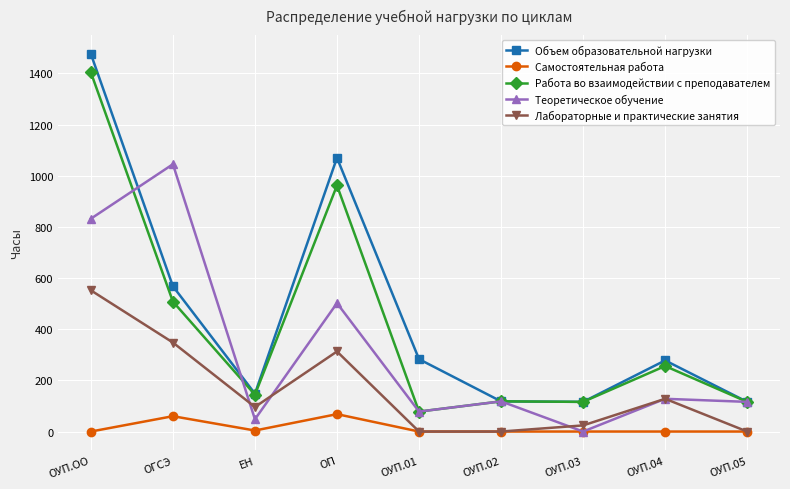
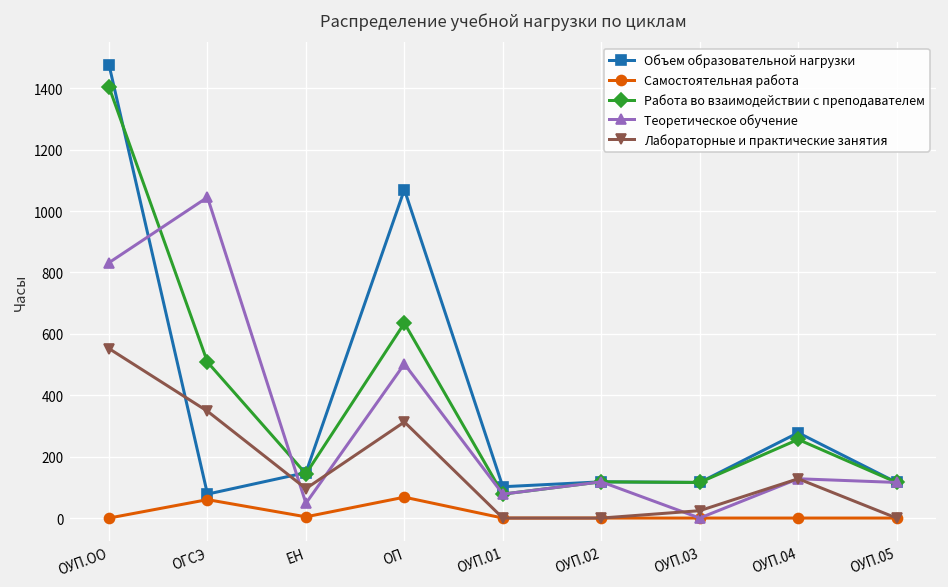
Объем образовательной нагрузки, ОГСЭ: 570 -> 80
Работа во взаимодействии с преподавателем, ОП: 960 -> 640
Объем образовательной нагрузки, ОУП.01: 280 -> 100
